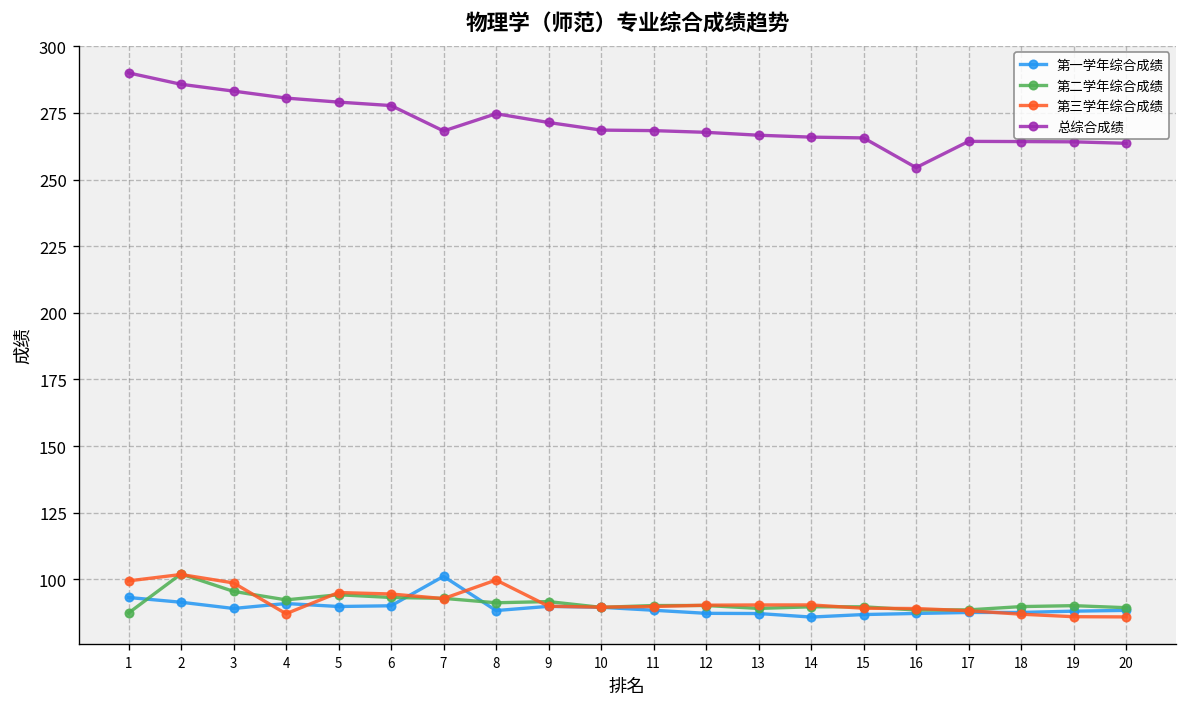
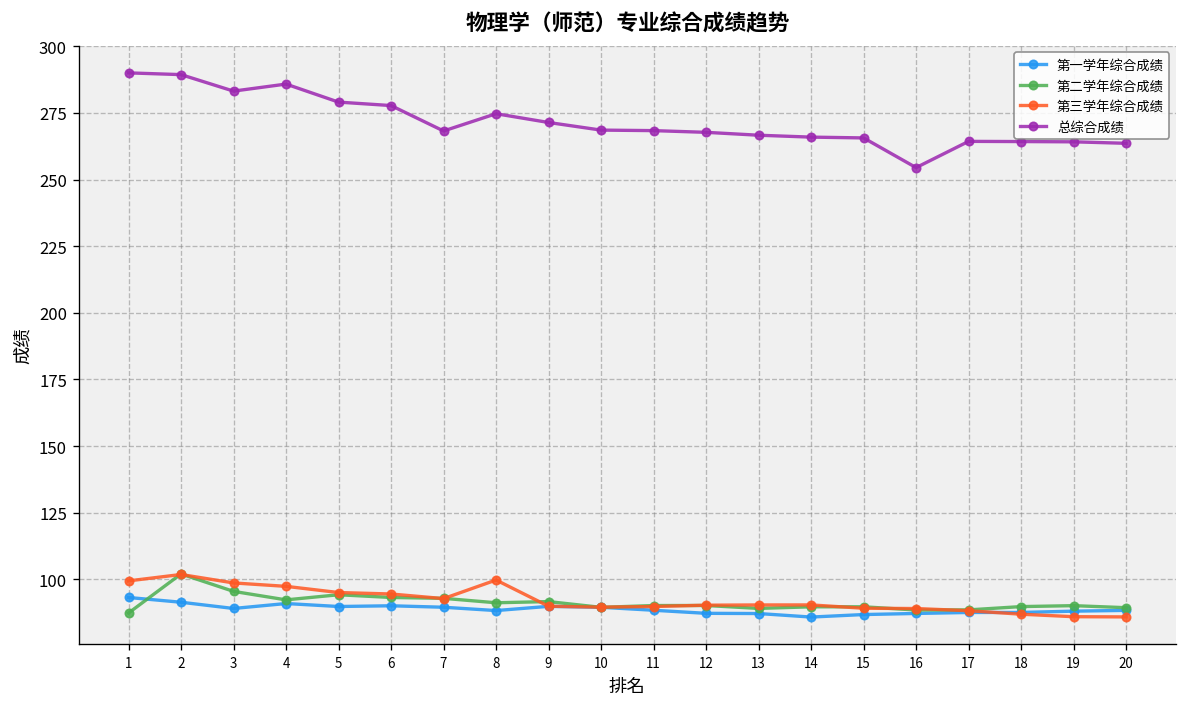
总综合成绩, 2: 286 -> 289
第三学年综合成绩, 4: 87 -> 97
总综合成绩, 4: 281 -> 286
第一学年综合成绩, 7: 101 -> 90
